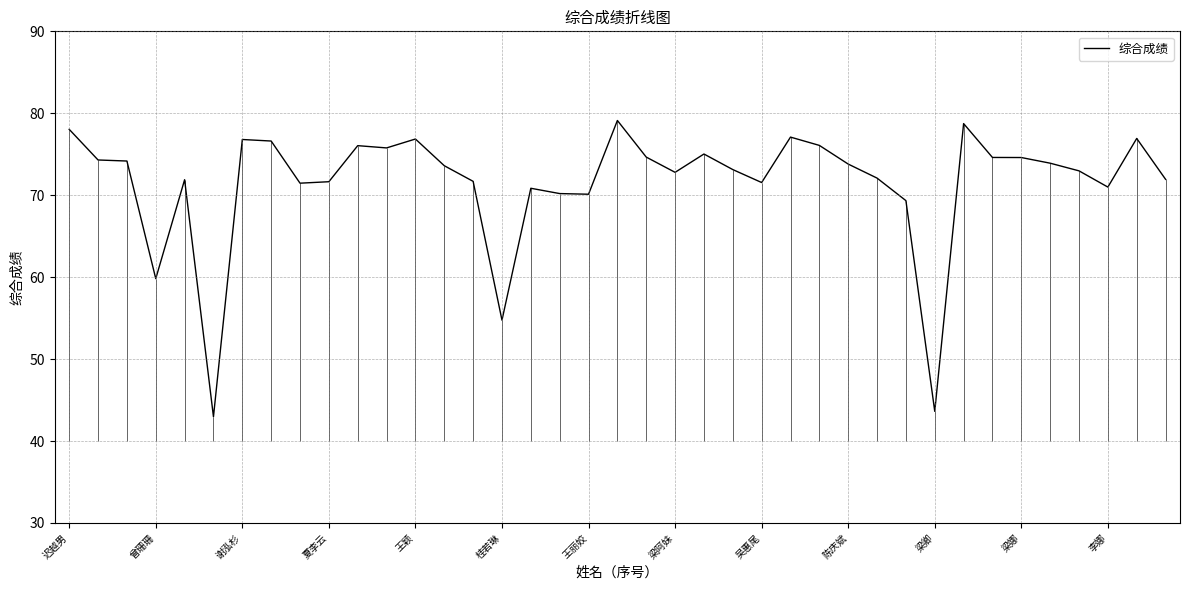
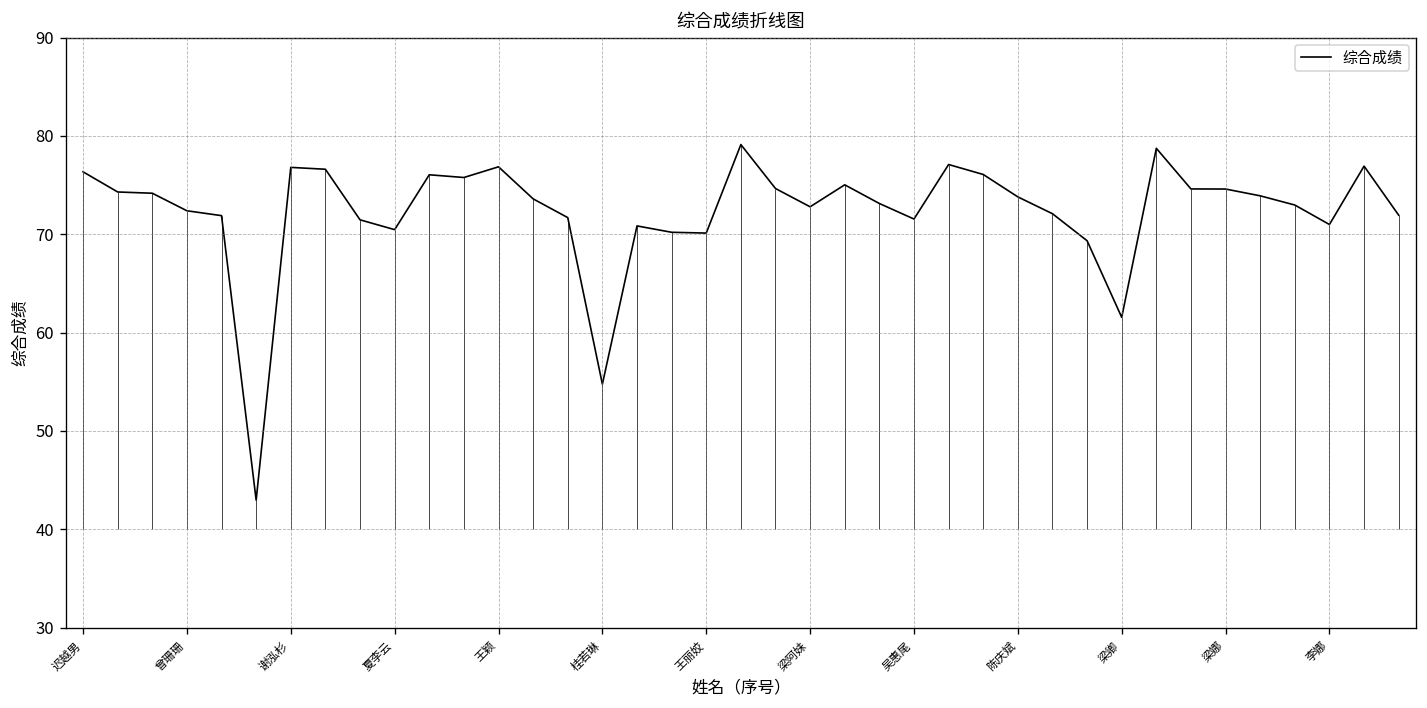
迟越男: 78 -> 76
曾珊珊: 60 -> 72
夏李云: 72 -> 70
梁卿: 44 -> 62
